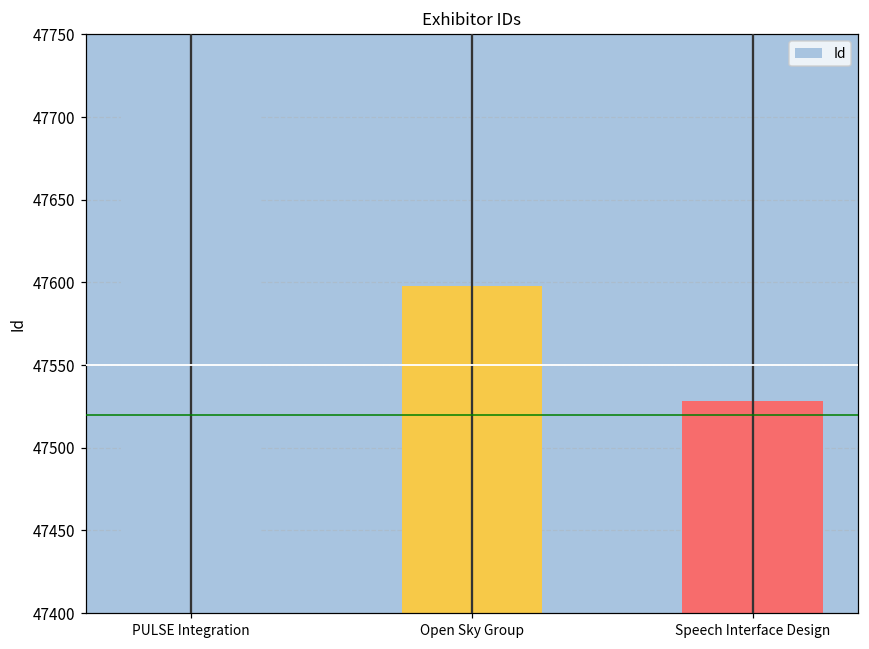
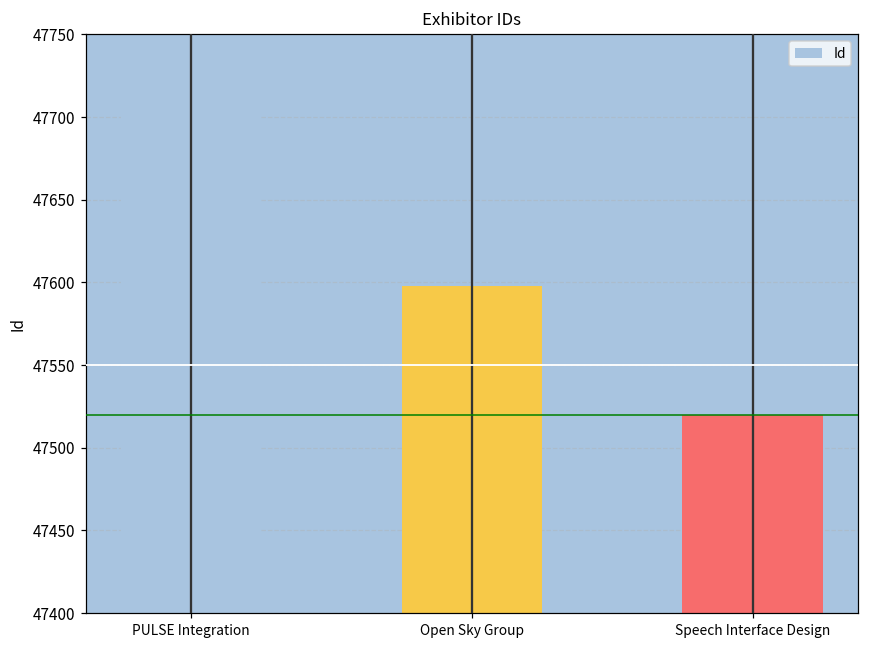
Id, Speech Interface Design: 47528 -> 47520
